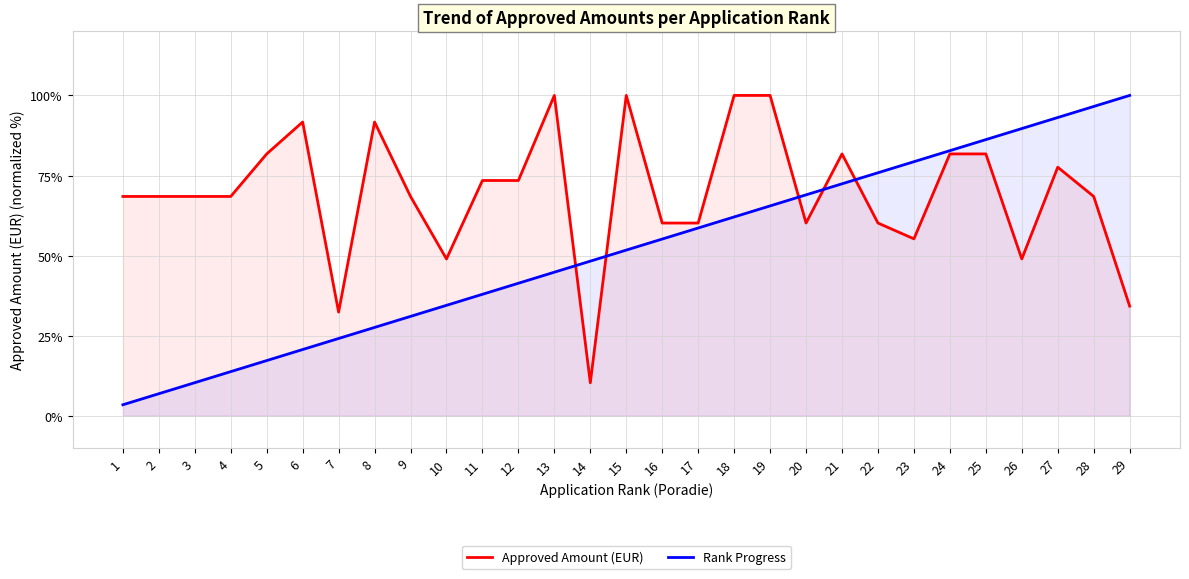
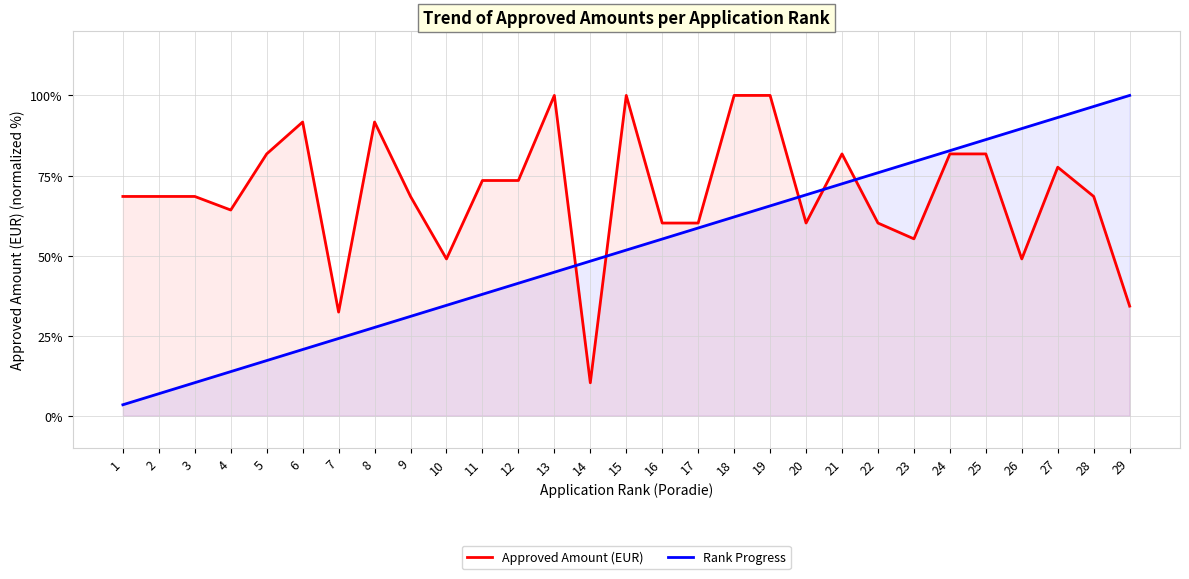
Approved Amount (EUR), 4: 68% -> 64%
